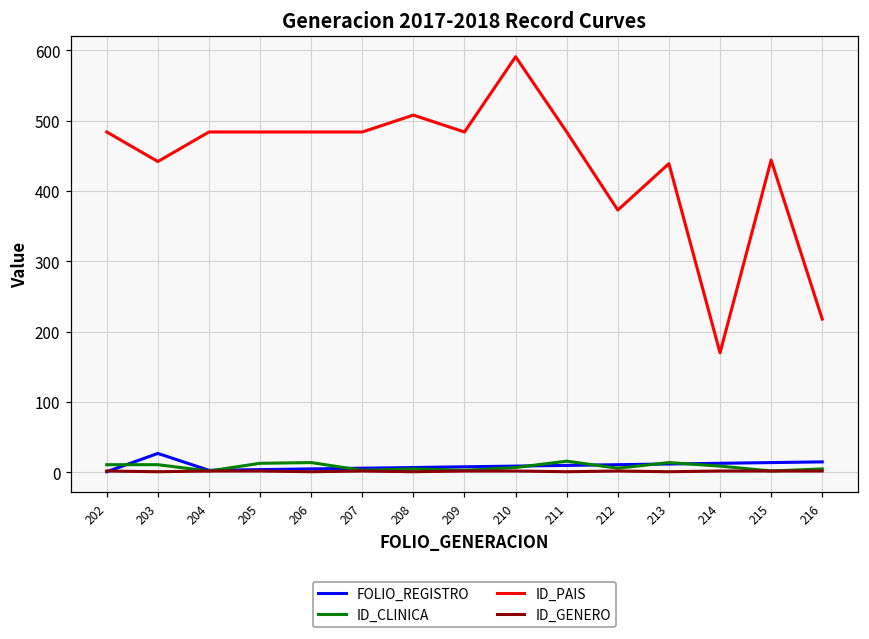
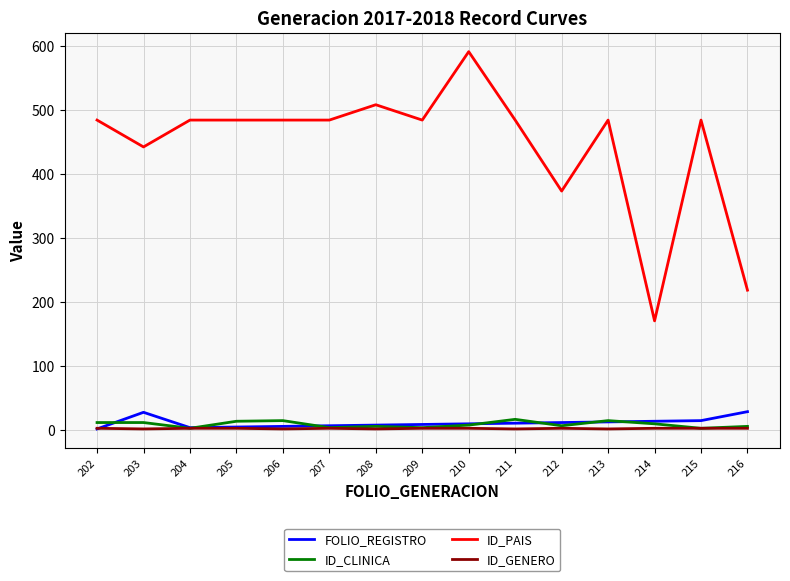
ID_PAIS, 213: 440 -> 480
ID_PAIS, 215: 440 -> 480
FOLIO_REGISTRO, 216: 20 -> 30
